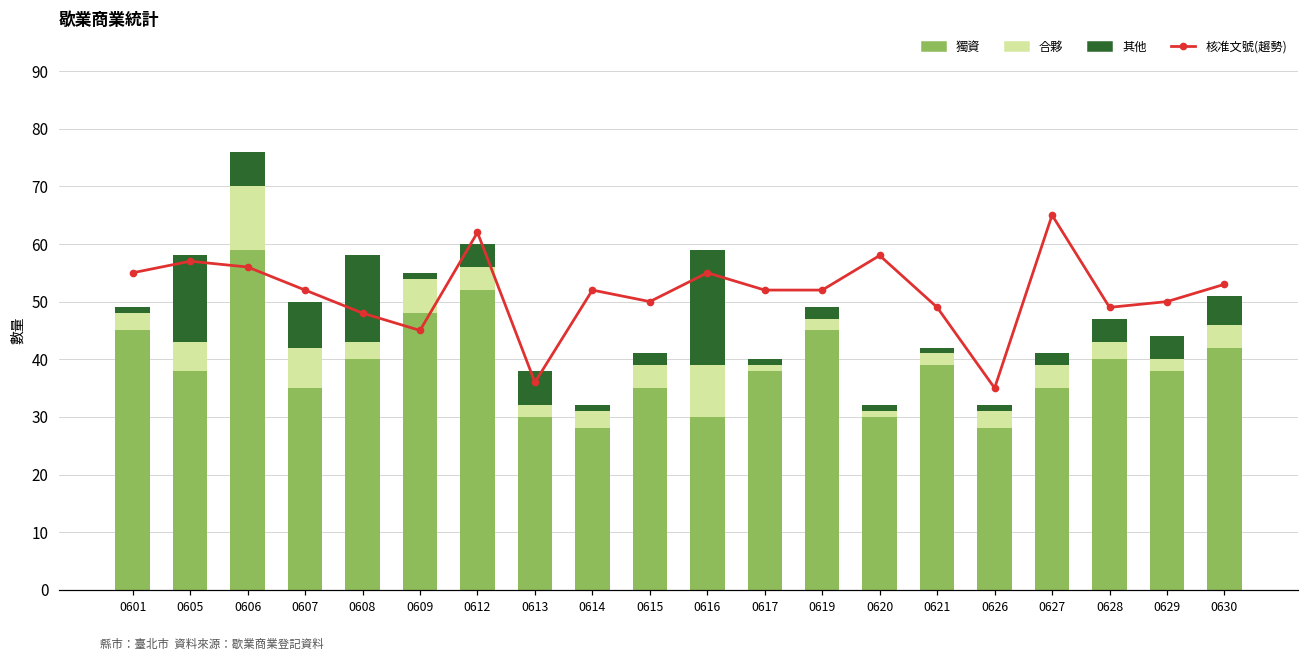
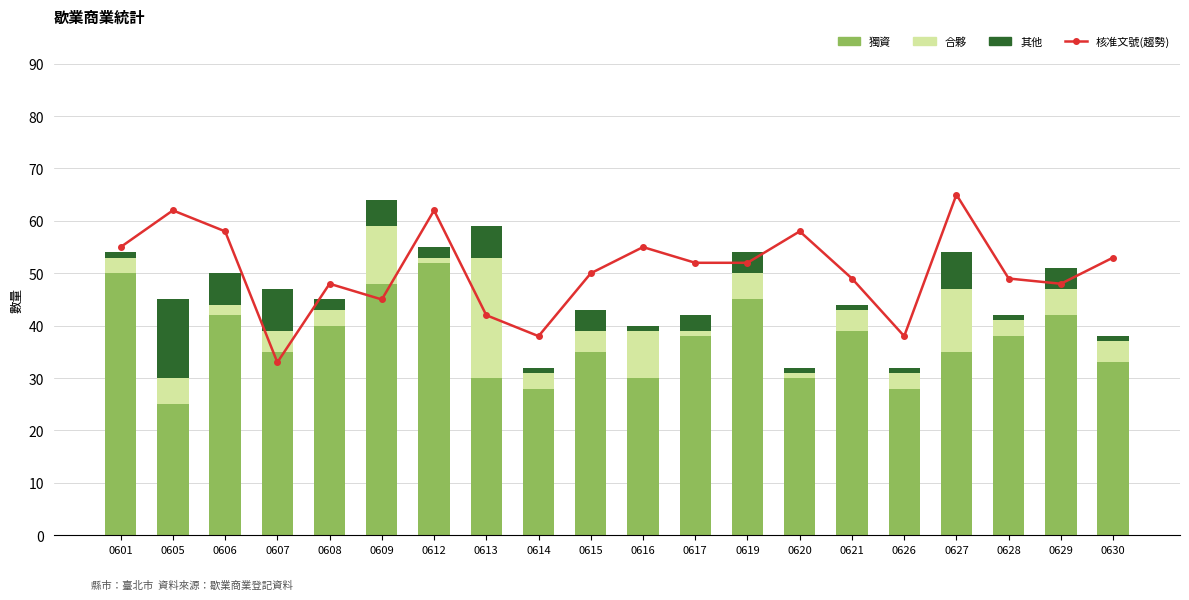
獨資, 0601: 45 -> 50
獨資, 0605: 38 -> 25
核准文號(趨勢), 0605: 57 -> 62
核准文號(趨勢), 0606: 56 -> 58
獨資, 0606: 59 -> 42
合夥, 0606: 11 -> 2
核准文號(趨勢), 0607: 52 -> 33
合夥, 0607: 7 -> 4
其他, 0608: 15 -> 2
合夥, 0609: 6 -> 11
其他, 0609: 1 -> 5
合夥, 0612: 4 -> 1
其他, 0612: 4 -> 2
核准文號(趨勢), 0613: 36 -> 42
合夥, 0613: 2 -> 23
核准文號(趨勢), 0614: 52 -> 38
其他, 0615: 2 -> 4
其他, 0616: 20 -> 1
其他, 0617: 1 -> 3
合夥, 0619: 2 -> 5
其他, 0619: 2 -> 4
合夥, 0621: 2 -> 4
核准文號(趨勢), 0626: 35 -> 38
合夥, 0627: 4 -> 12
其他, 0627: 2 -> 7
獨資, 0628: 40 -> 38
其他, 0628: 4 -> 1
核准文號(趨勢), 0629: 50 -> 48
獨資, 0629: 38 -> 42
合夥, 0629: 2 -> 5
獨資, 0630: 42 -> 33
其他, 0630: 5 -> 1
